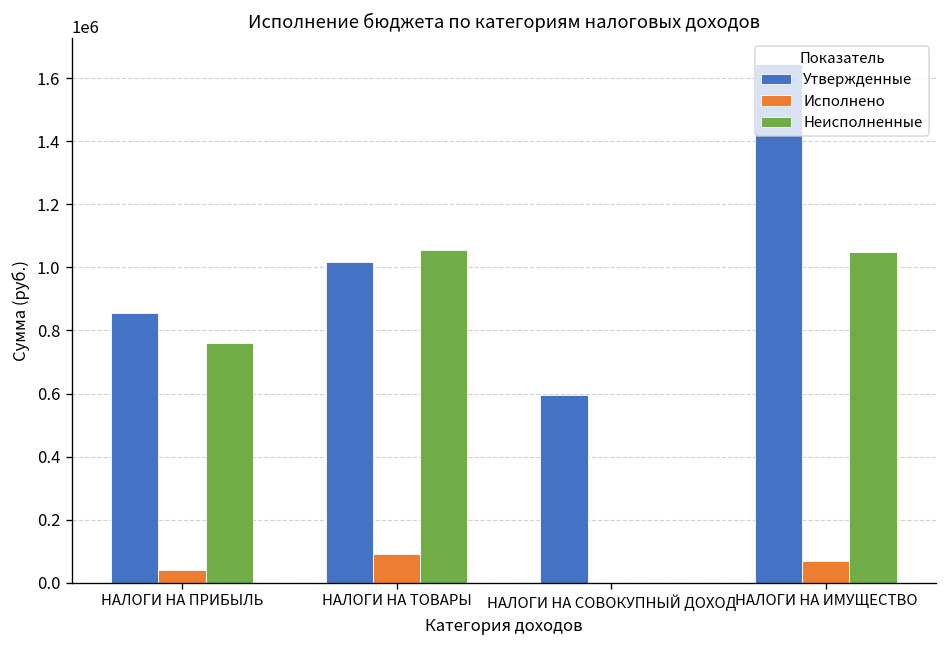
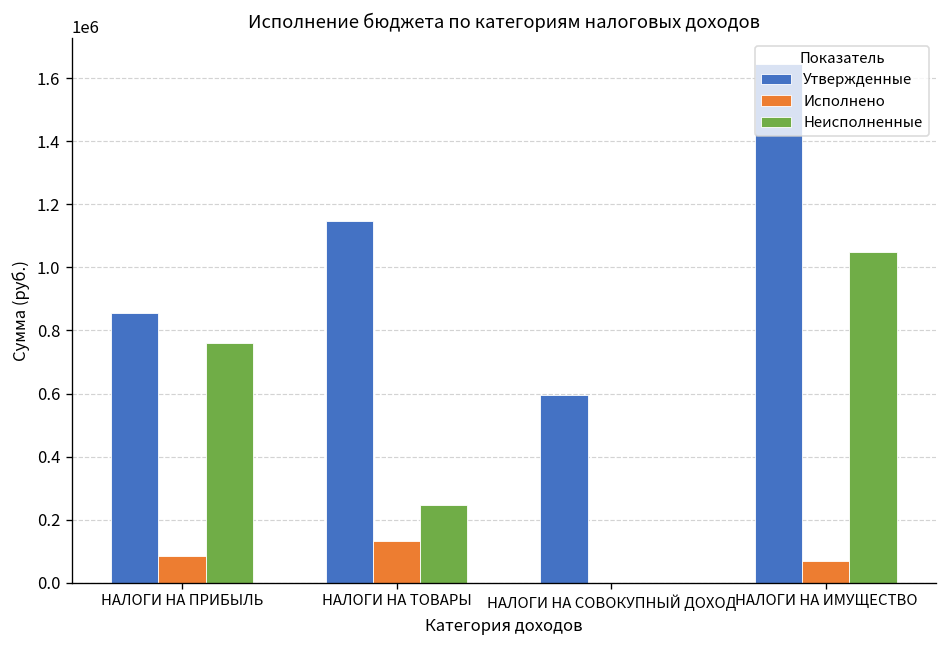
Исполнено, НАЛОГИ НА ПРИБЫЛЬ: 40000 -> 80000
Утвержденные, НАЛОГИ НА ТОВАРЫ: 1020000 -> 1150000
Исполнено, НАЛОГИ НА ТОВАРЫ: 90000 -> 130000
Неисполненные, НАЛОГИ НА ТОВАРЫ: 1060000 -> 250000
